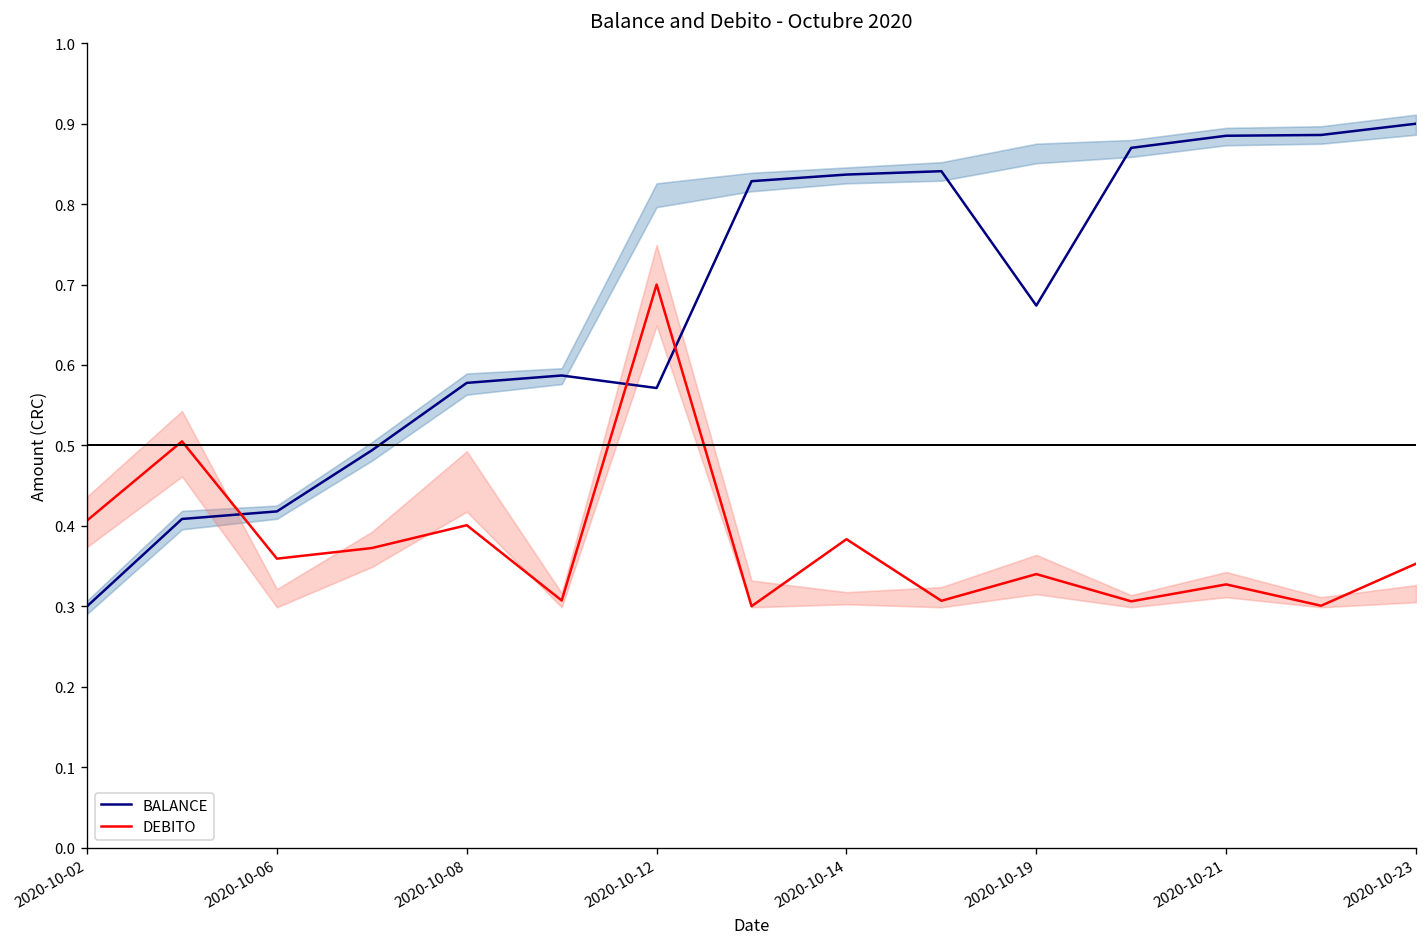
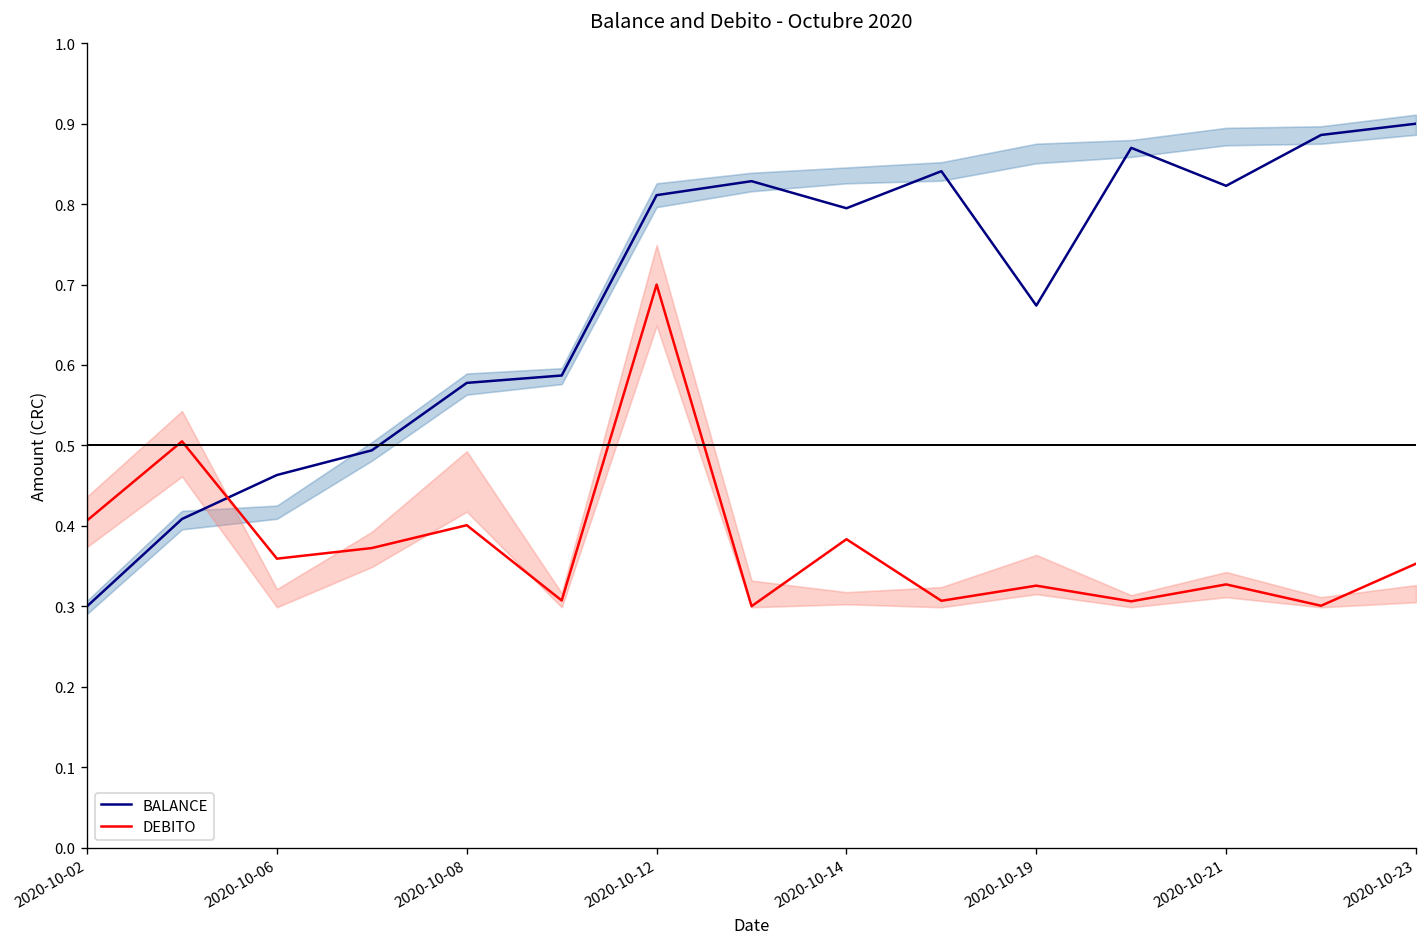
BALANCE, 2020-10-06: 0.42 -> 0.46
BALANCE, 2020-10-12: 0.57 -> 0.81
BALANCE, 2020-10-14: 0.84 -> 0.79
DEBITO, 2020-10-19: 0.34 -> 0.33
BALANCE, 2020-10-21: 0.88 -> 0.82
